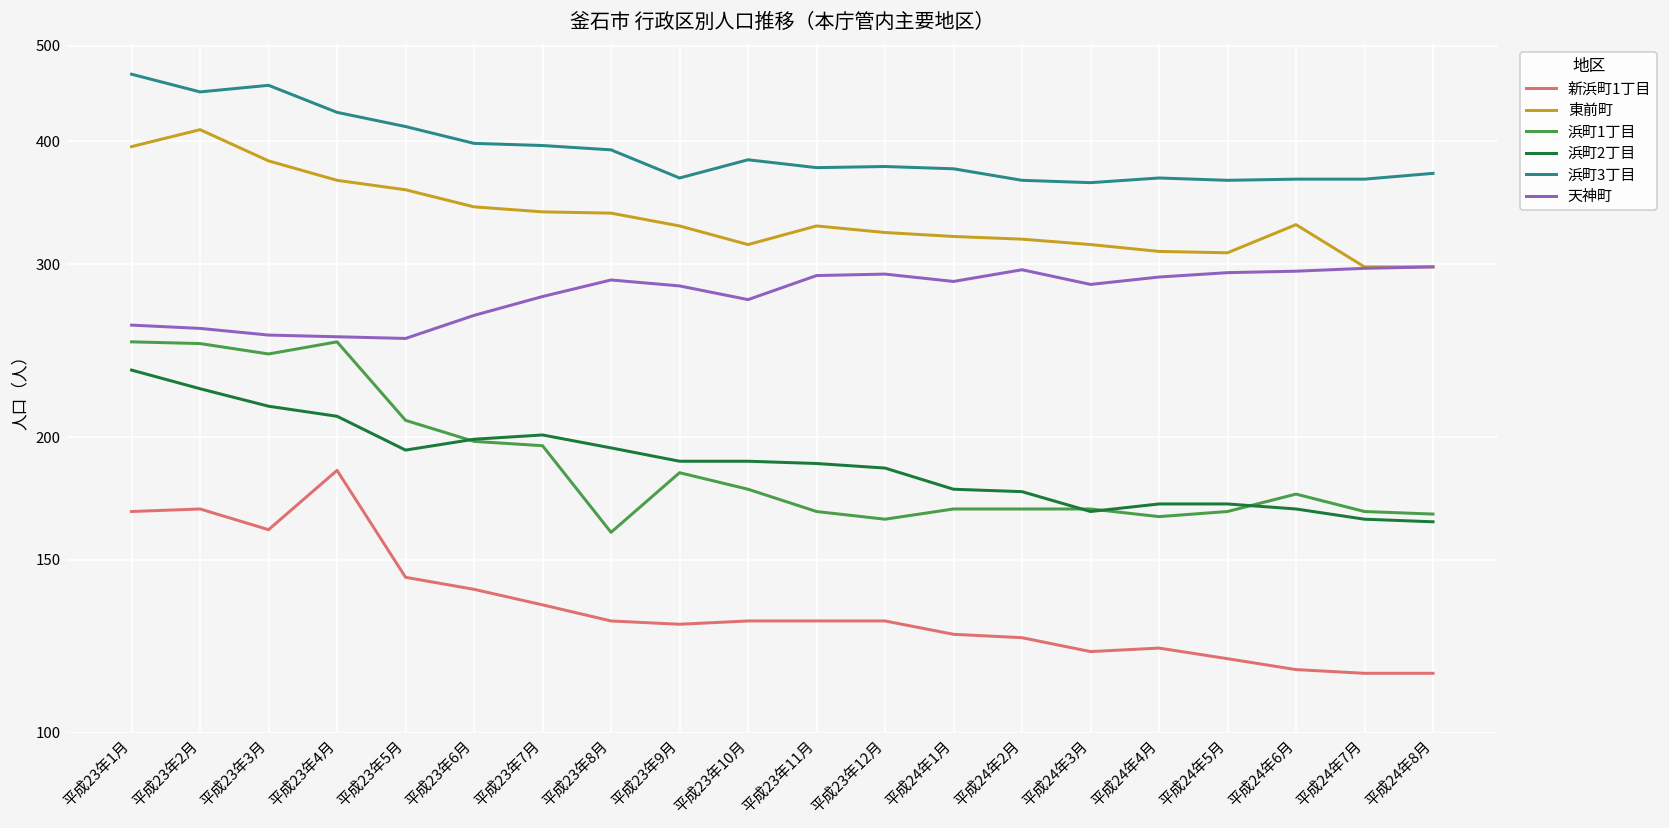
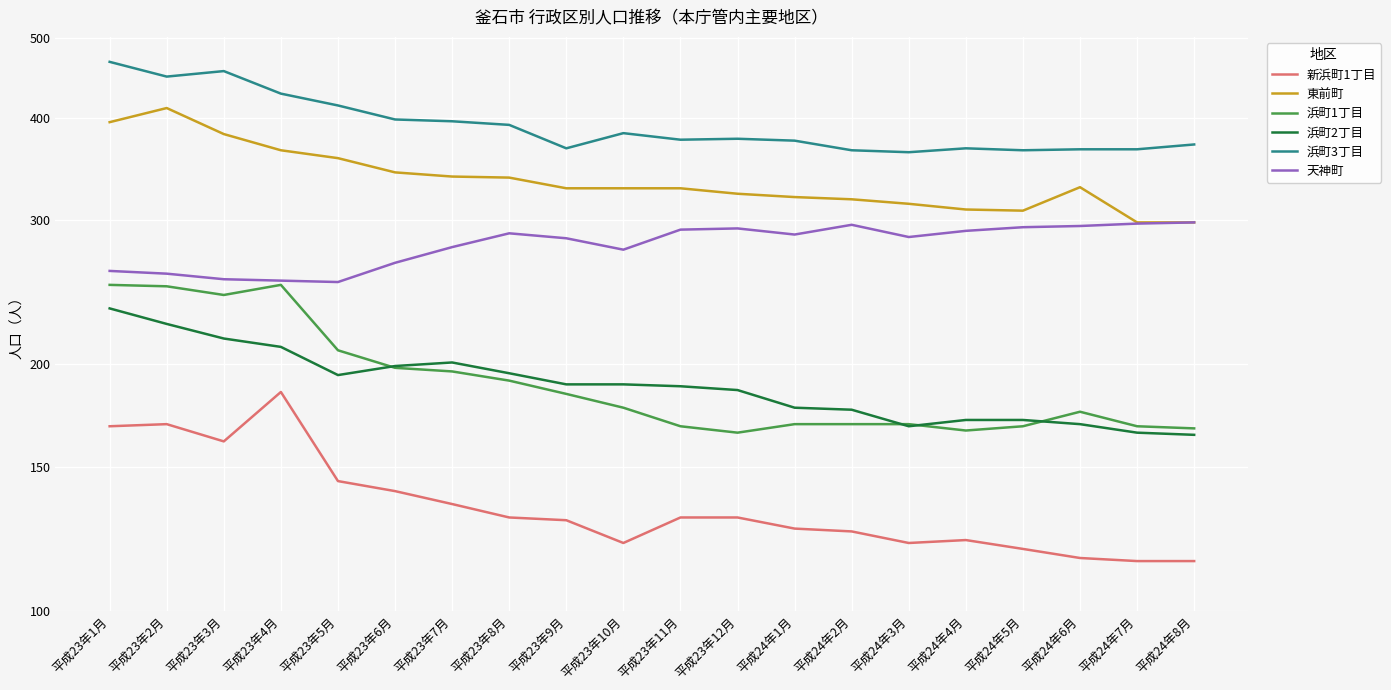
浜町1丁目, 平成23年8月: 160 -> 191
新浜町1丁目, 平成23年10月: 130 -> 121
東前町, 平成23年10月: 314 -> 328
